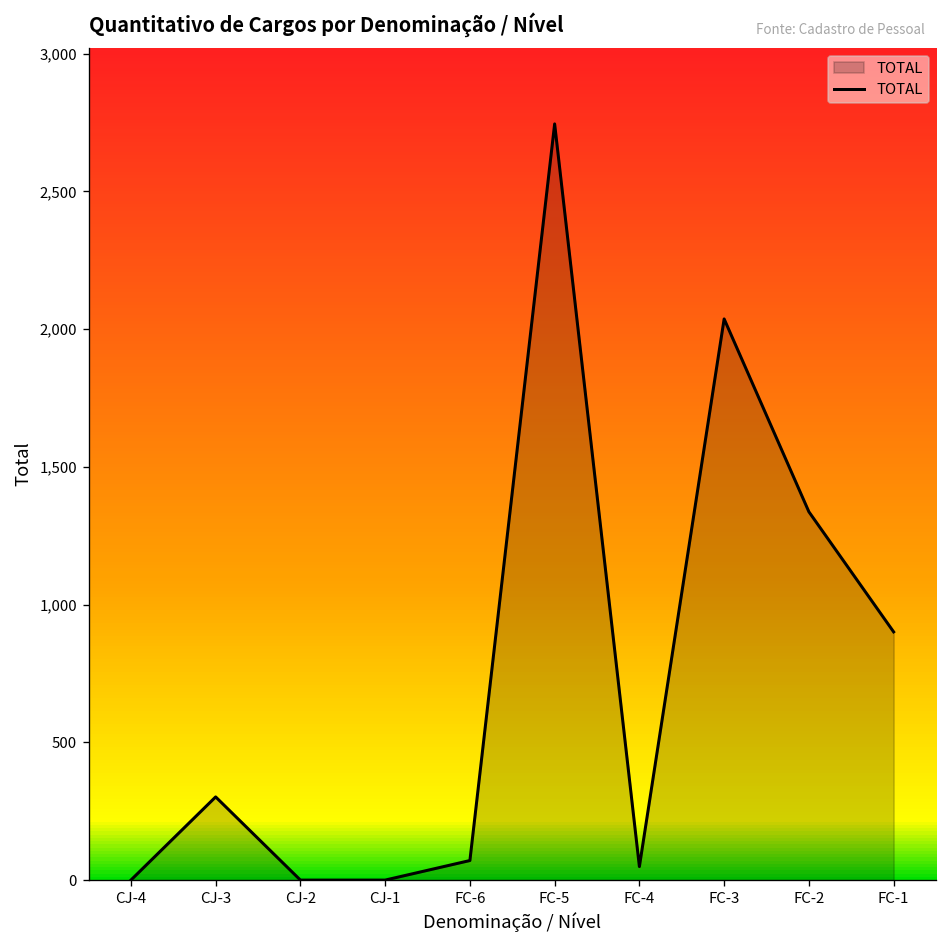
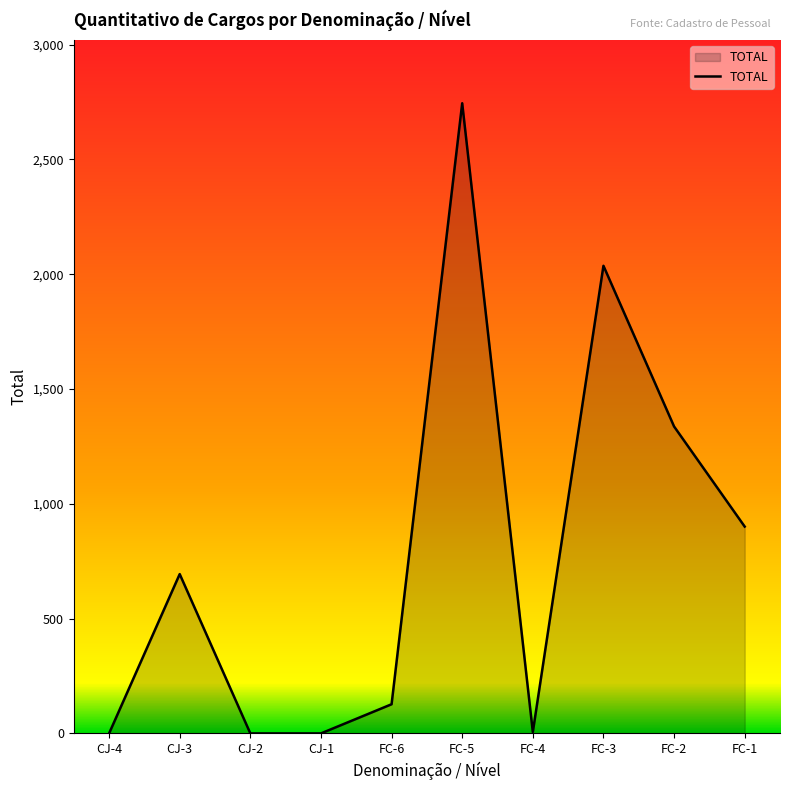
CJ-3: 300 -> 690
FC-6: 70 -> 130
FC-4: 50 -> 10
